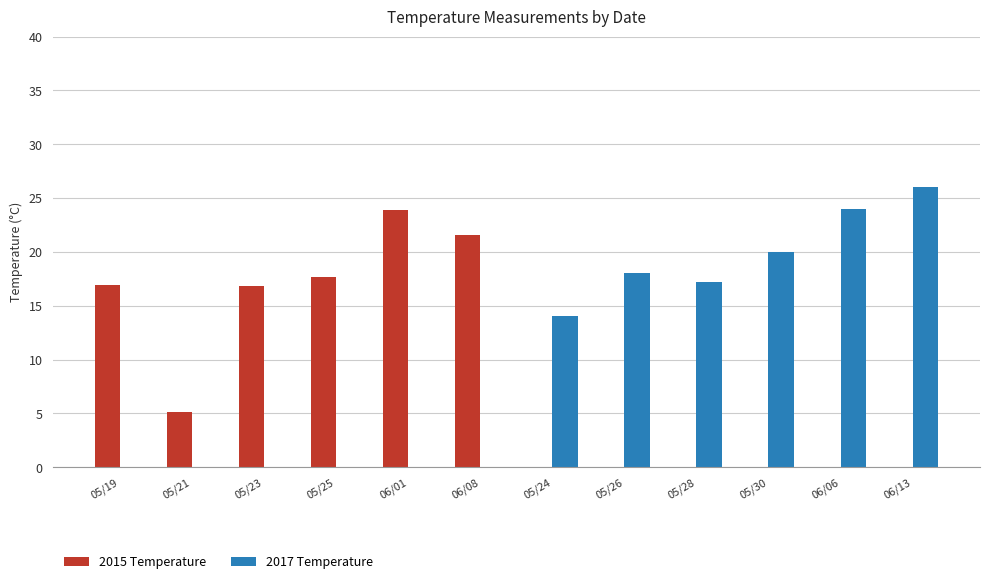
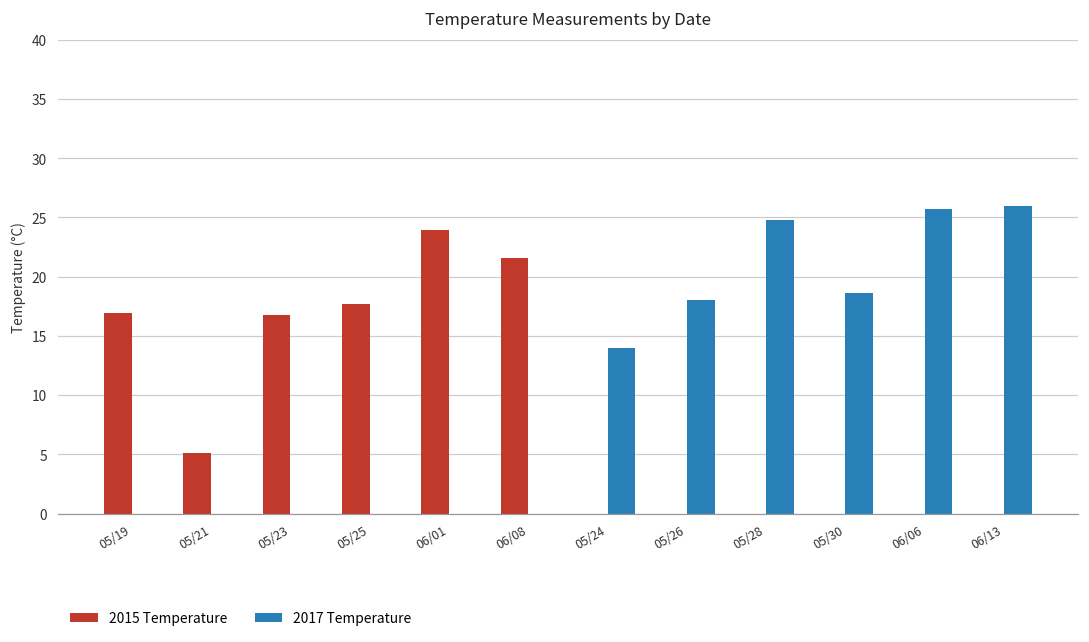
2017 Temperature, 05/28: 17.2 -> 24.8
2017 Temperature, 05/30: 20.0 -> 18.6
2017 Temperature, 06/06: 24.0 -> 25.7
